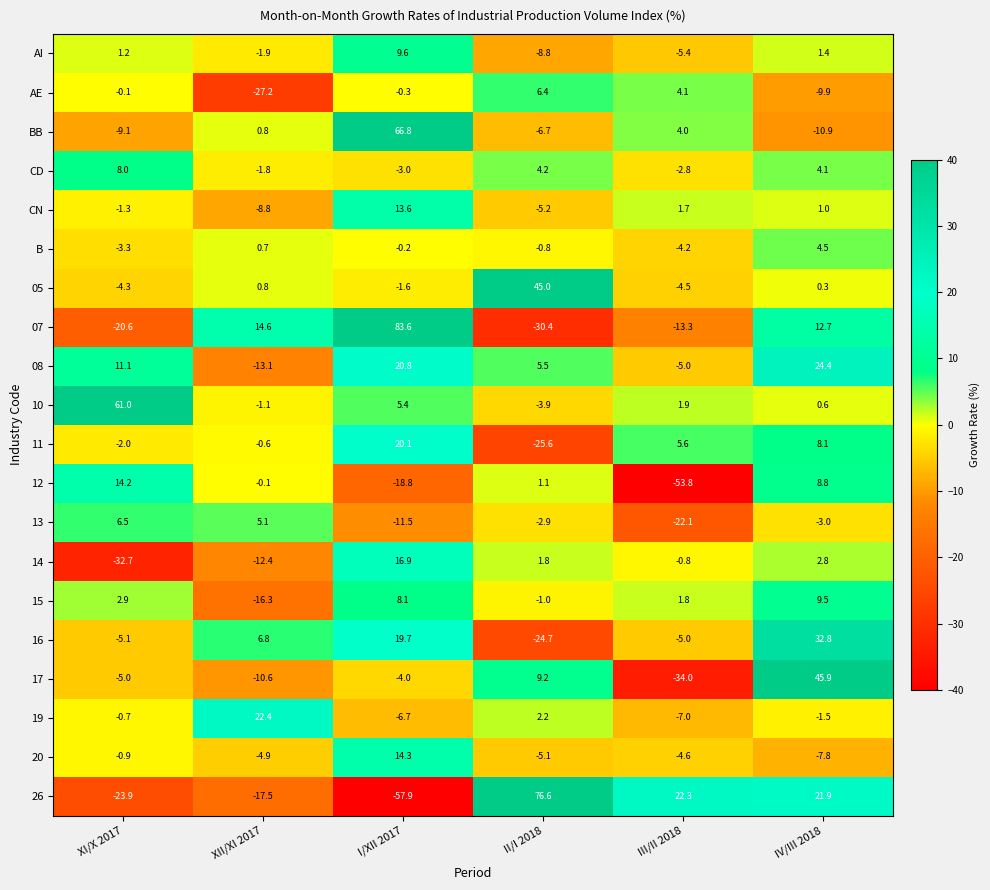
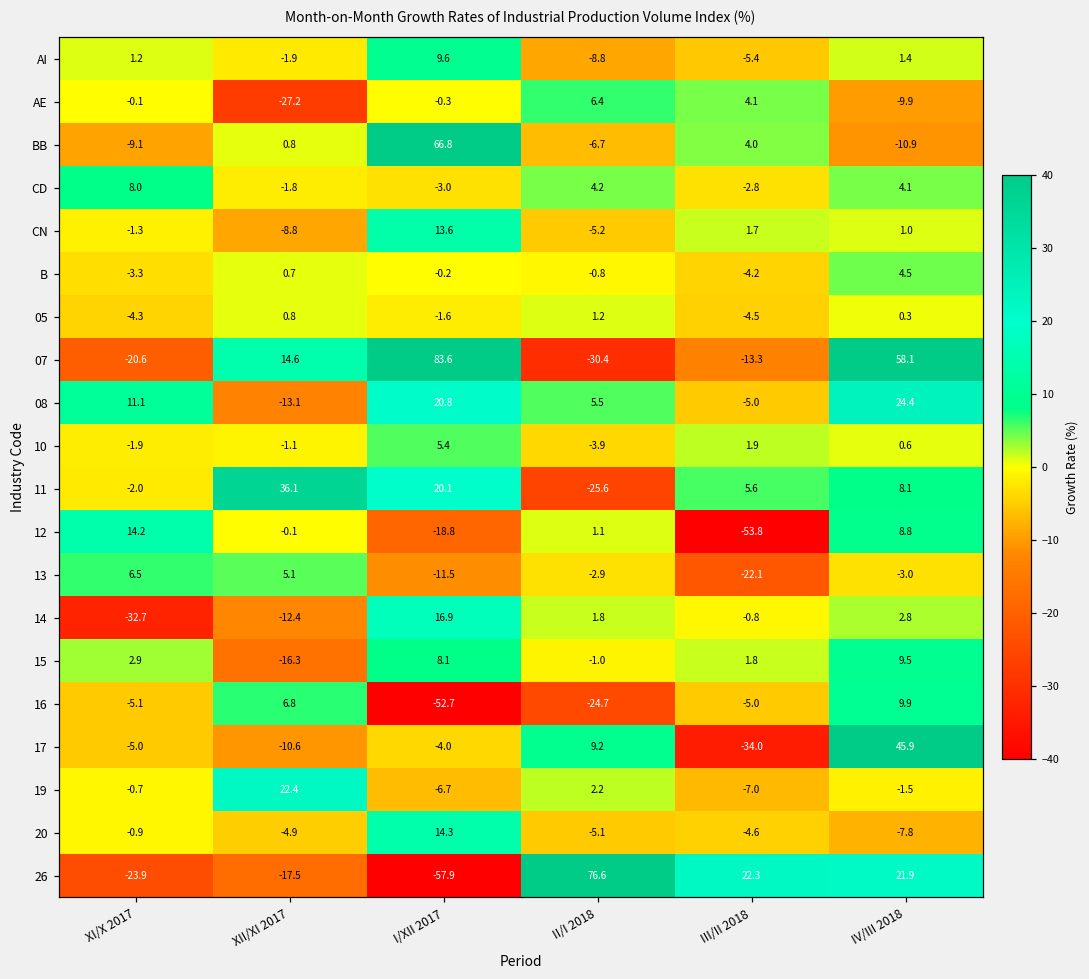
05, II/I 2018: 45.0 -> 1.2
07, IV/III 2018: 12.7 -> 58.1
10, XI/X 2017: 61.0 -> -1.9
11, XII/XI 2017: -0.6 -> 36.1
16, I/XII 2017: 19.7 -> -52.7
16, IV/III 2018: 32.8 -> 9.9
